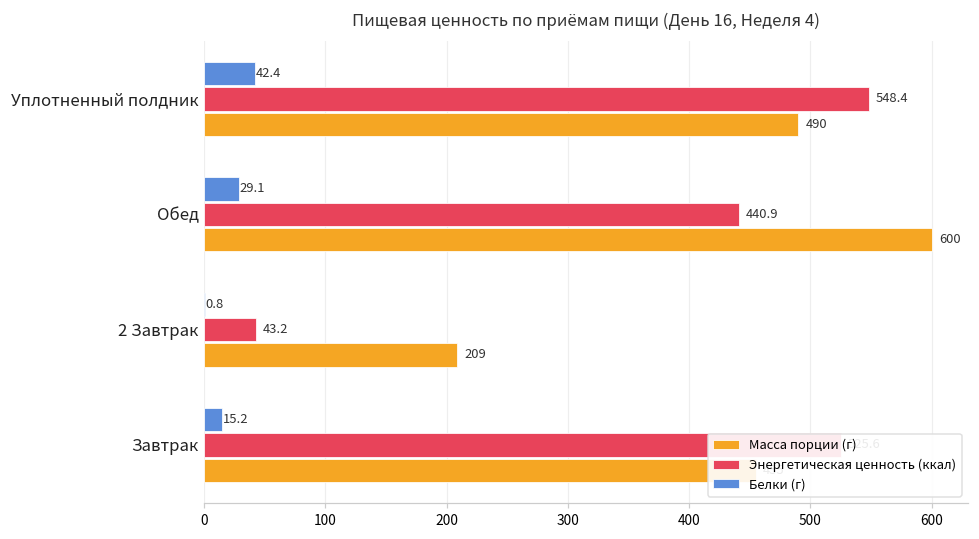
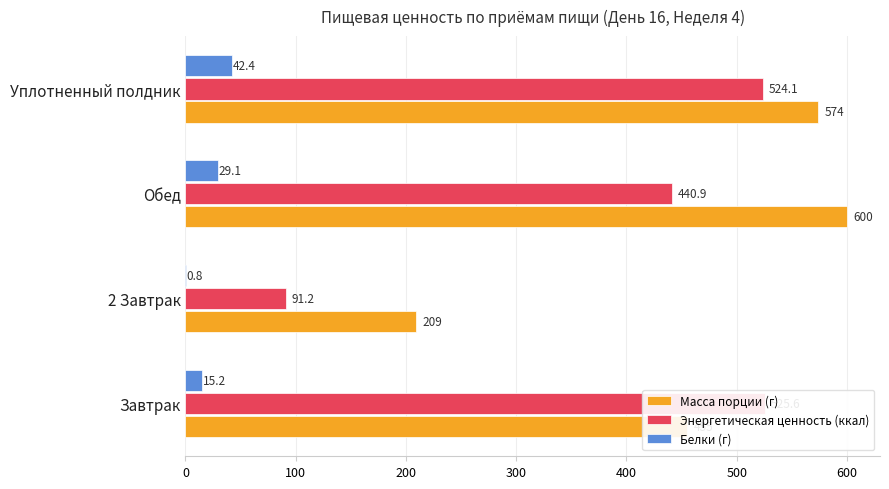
Энергетическая ценность (ккал), Уплотненный полдник: 548.4 -> 524.1
Масса порции (г), Уплотненный полдник: 490 -> 574
Энергетическая ценность (ккал), 2 Завтрак: 43.2 -> 91.2
